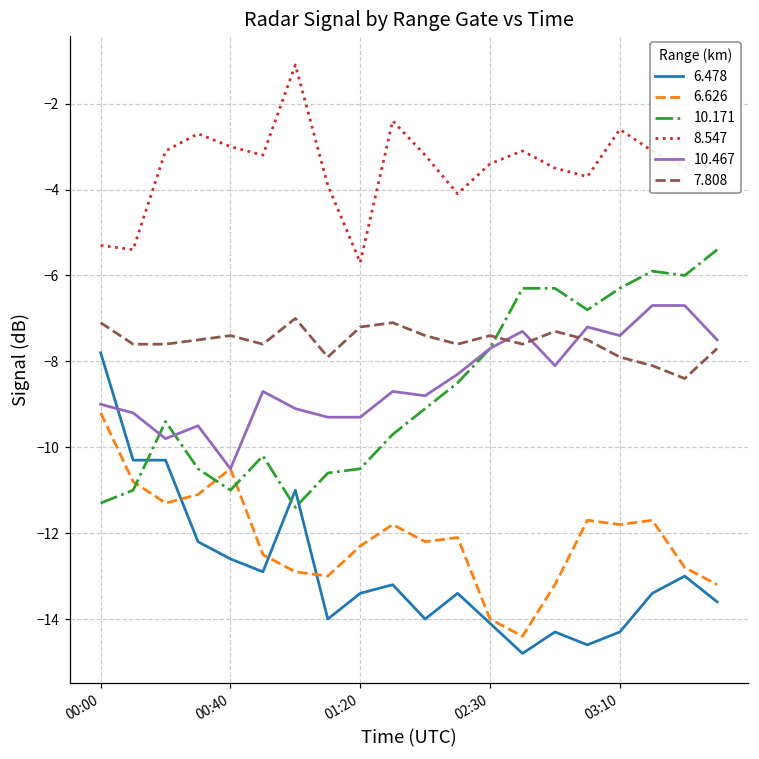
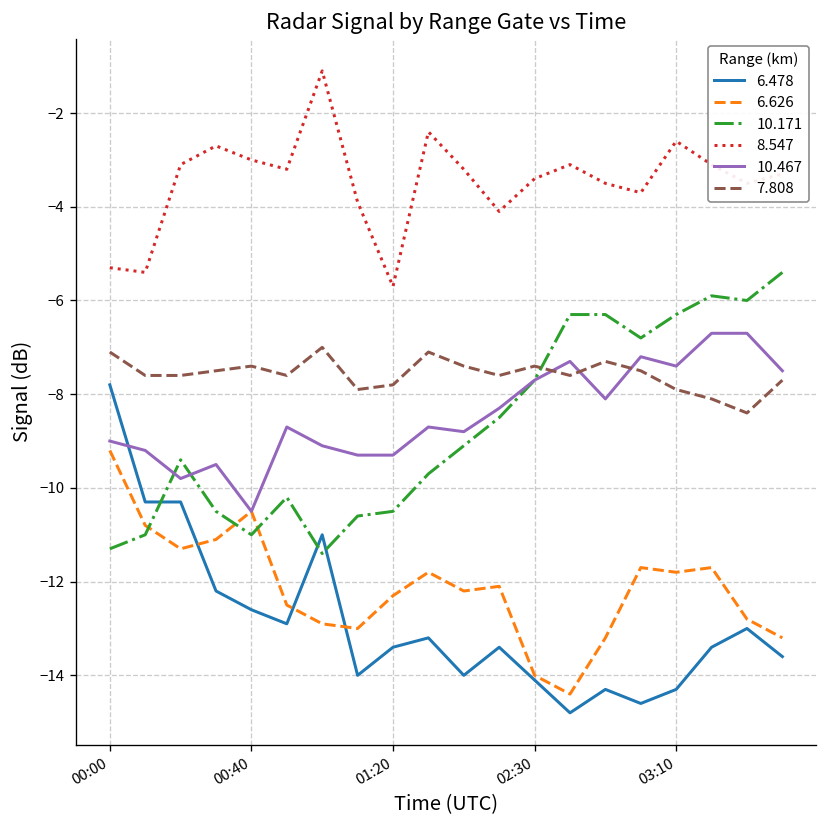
7.808, 01:20: -7.2 -> -7.8
